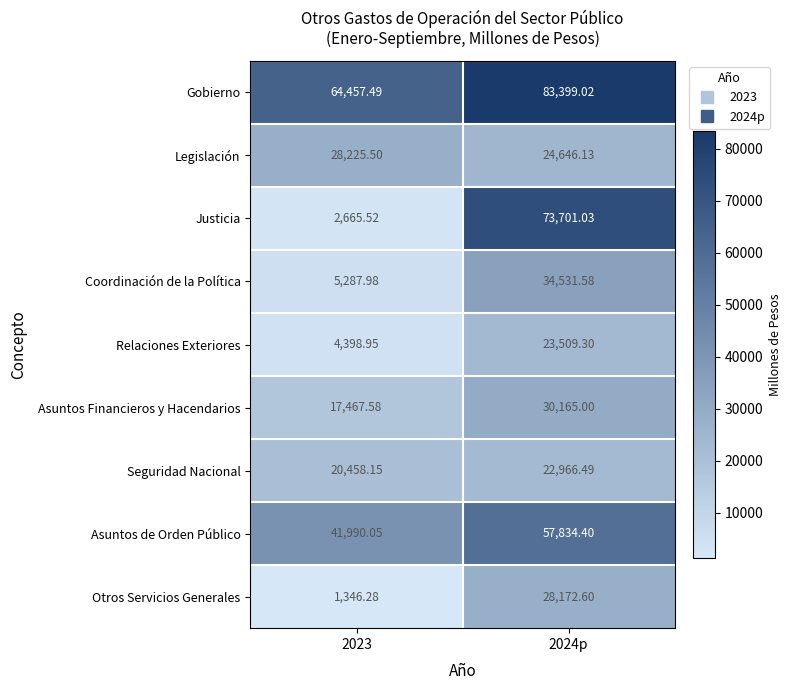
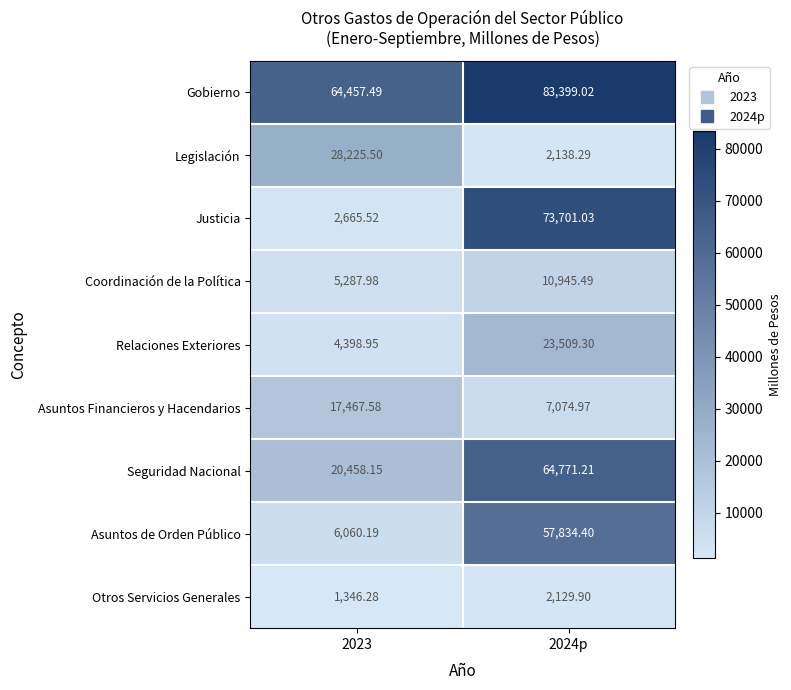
Legislación, 2024p: 24,646.13 -> 2,138.29
Coordinación de la Política, 2024p: 34,531.58 -> 10,945.49
Asuntos Financieros y Hacendarios, 2024p: 30,165.00 -> 7,074.97
Seguridad Nacional, 2024p: 22,966.49 -> 64,771.21
Asuntos de Orden Público, 2023: 41,990.05 -> 6,060.19
Otros Servicios Generales, 2024p: 28,172.60 -> 2,129.90
